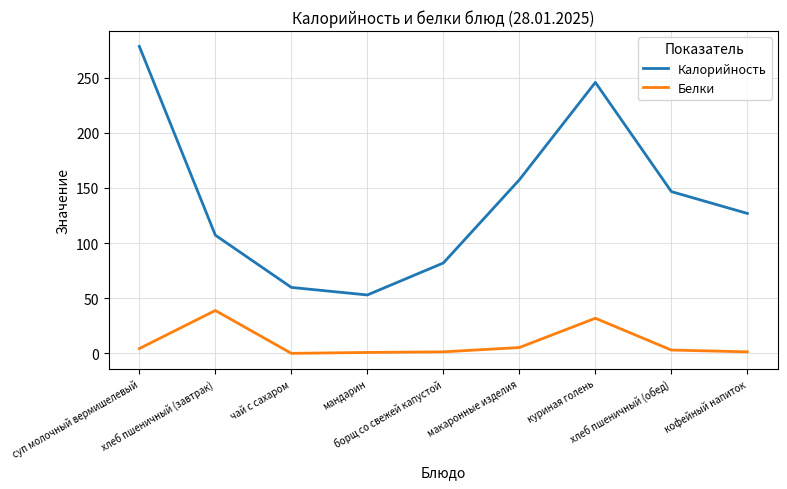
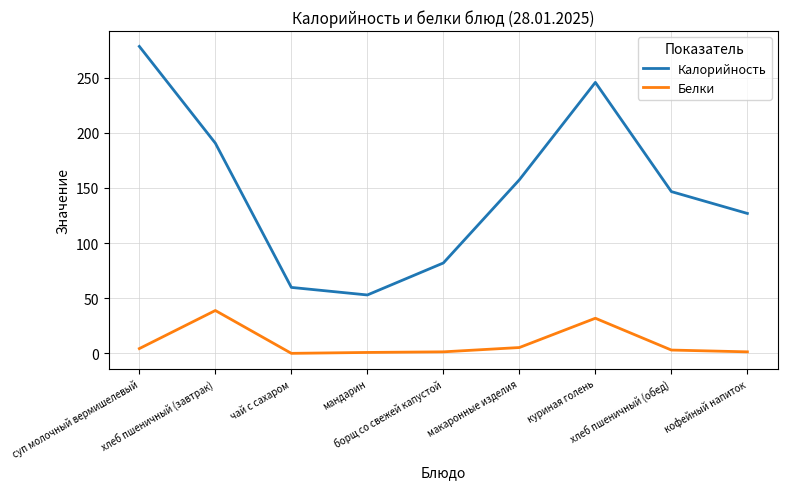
Калорийность, хлеб пшеничный (завтрак): 107 -> 191
